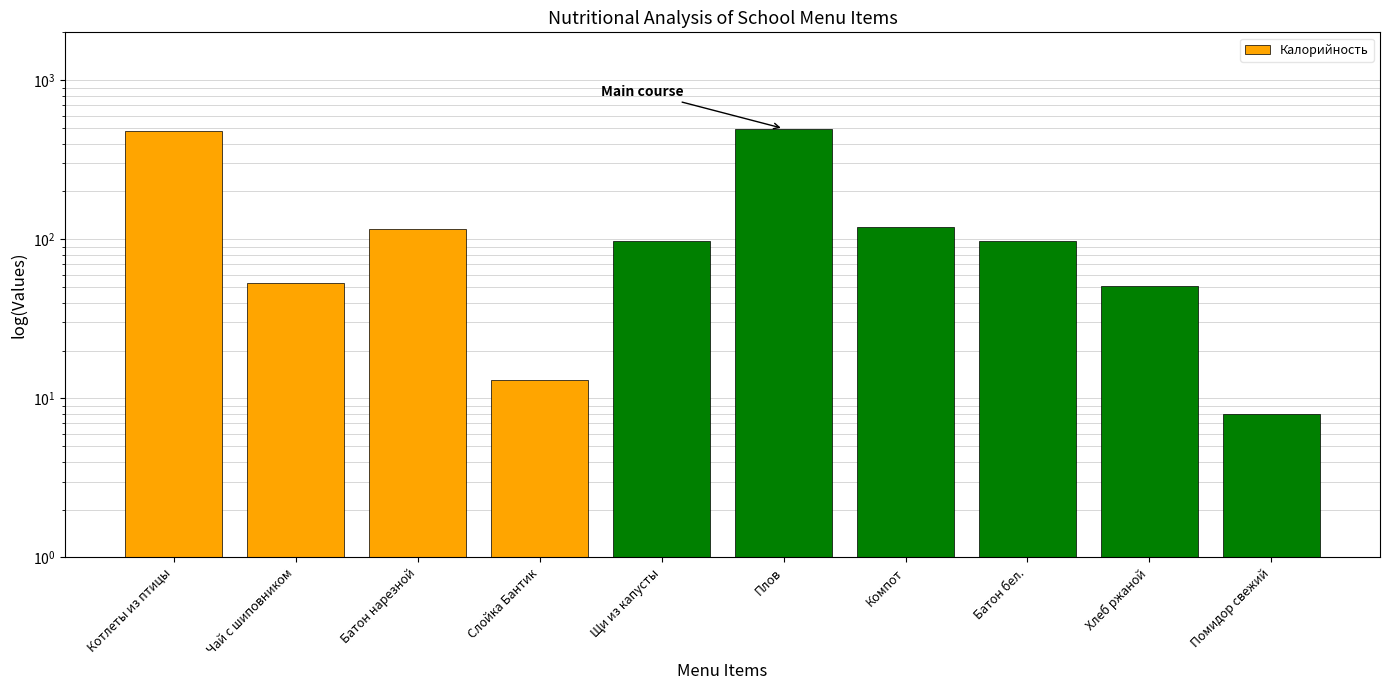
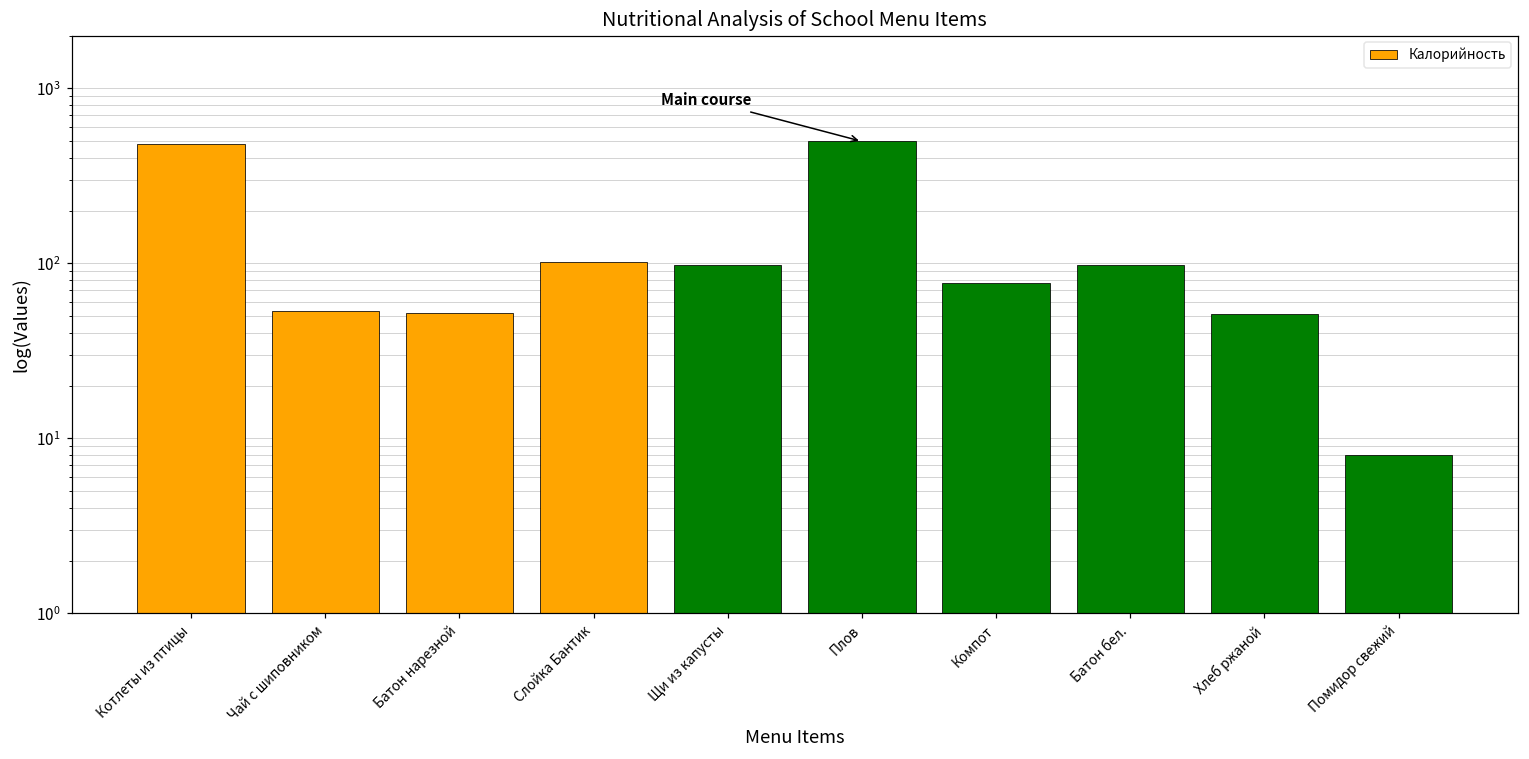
Батон нарезной: 120 -> 52
Слойка Бантик: 13 -> 100
Компот: 120 -> 80
